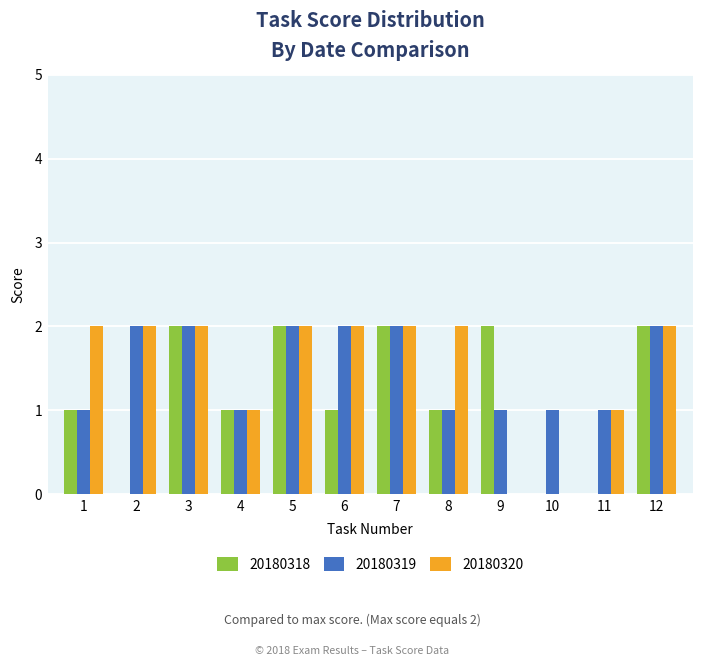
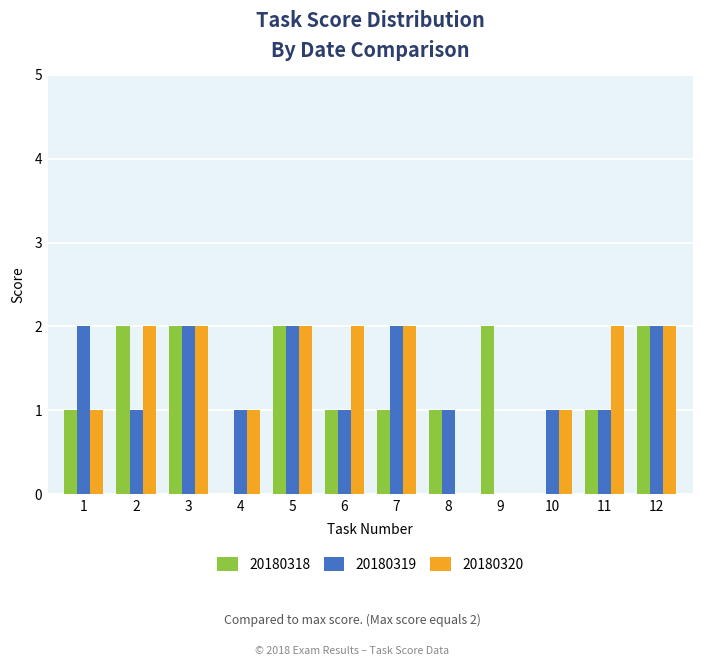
20180319, 1: 1 -> 2
20180320, 1: 2 -> 1
20180318, 2: 0 -> 2
20180319, 2: 2 -> 1
20180318, 4: 1 -> 0
20180319, 6: 2 -> 1
20180318, 7: 2 -> 1
20180320, 8: 2 -> 0
20180319, 9: 1 -> 0
20180320, 10: 0 -> 1
20180318, 11: 0 -> 1
20180320, 11: 1 -> 2
